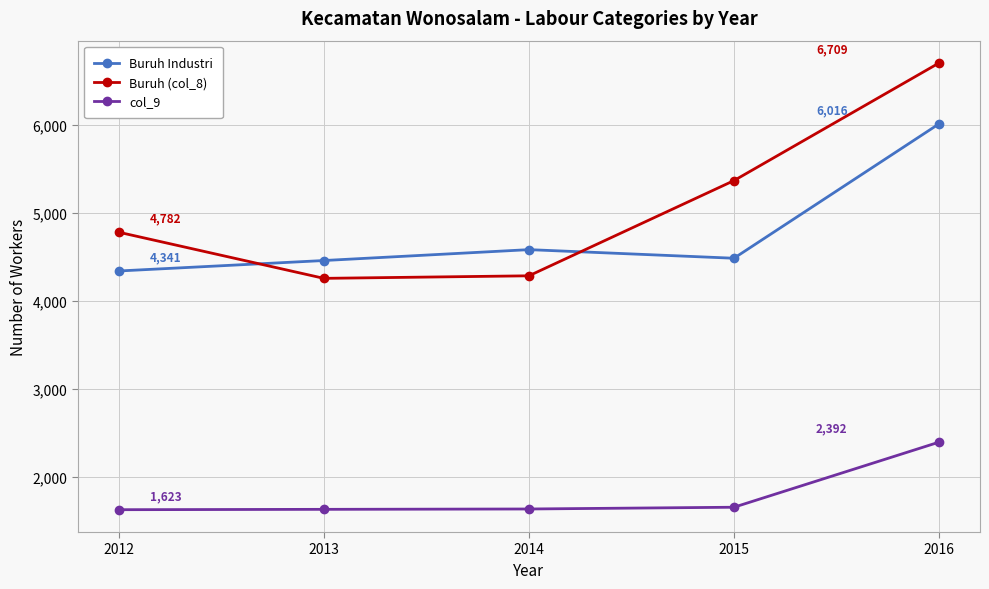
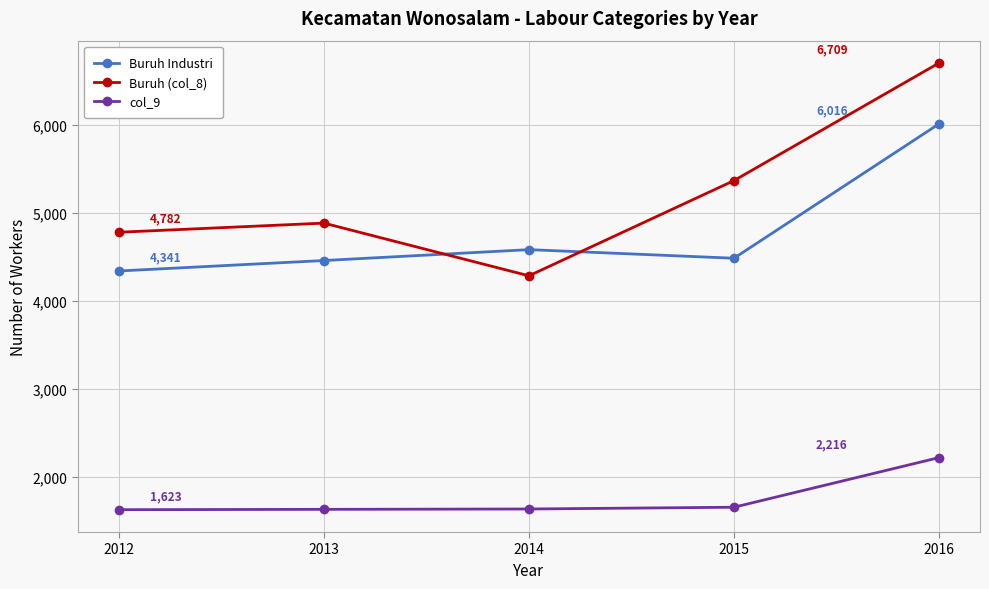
Buruh (col_8), 2013: 4,300 -> 4,900
col_9, 2016: 2,392 -> 2,216
